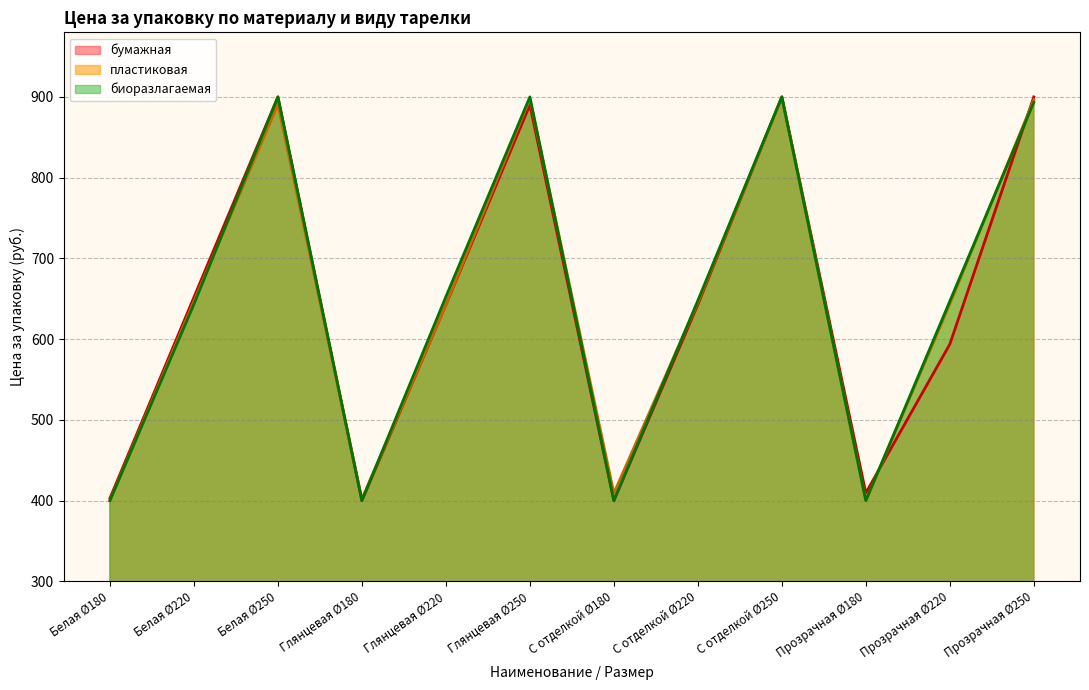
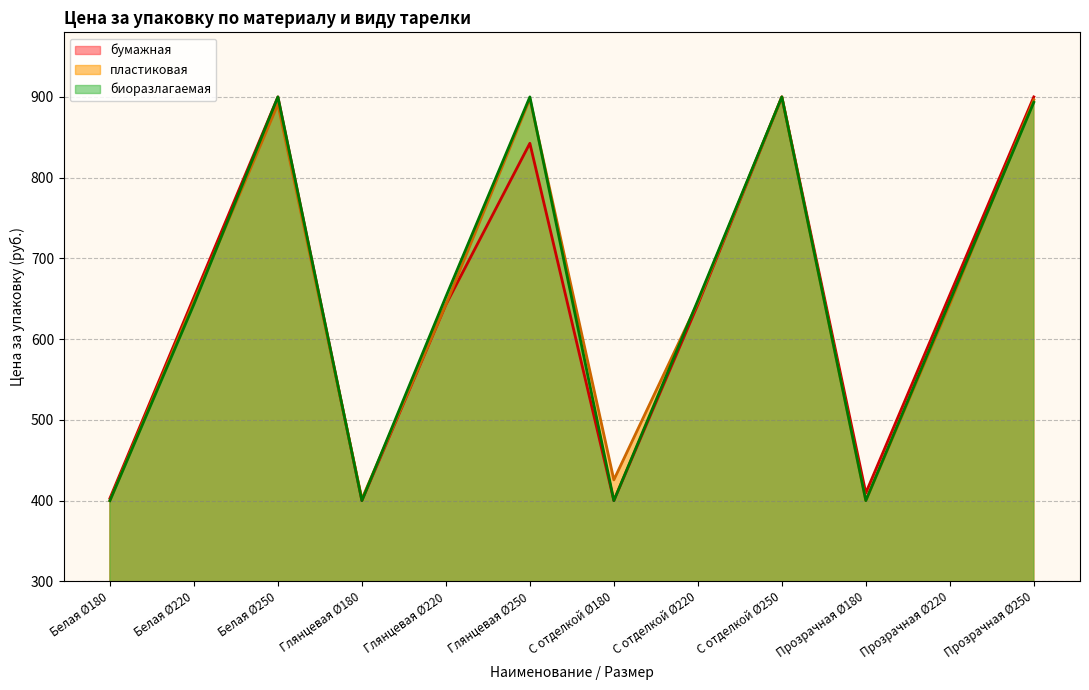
бумажная, Глянцевая Ø250: 890 -> 840
пластиковая, С отделкой Ø180: 410 -> 430
бумажная, Прозрачная Ø220: 590 -> 650
